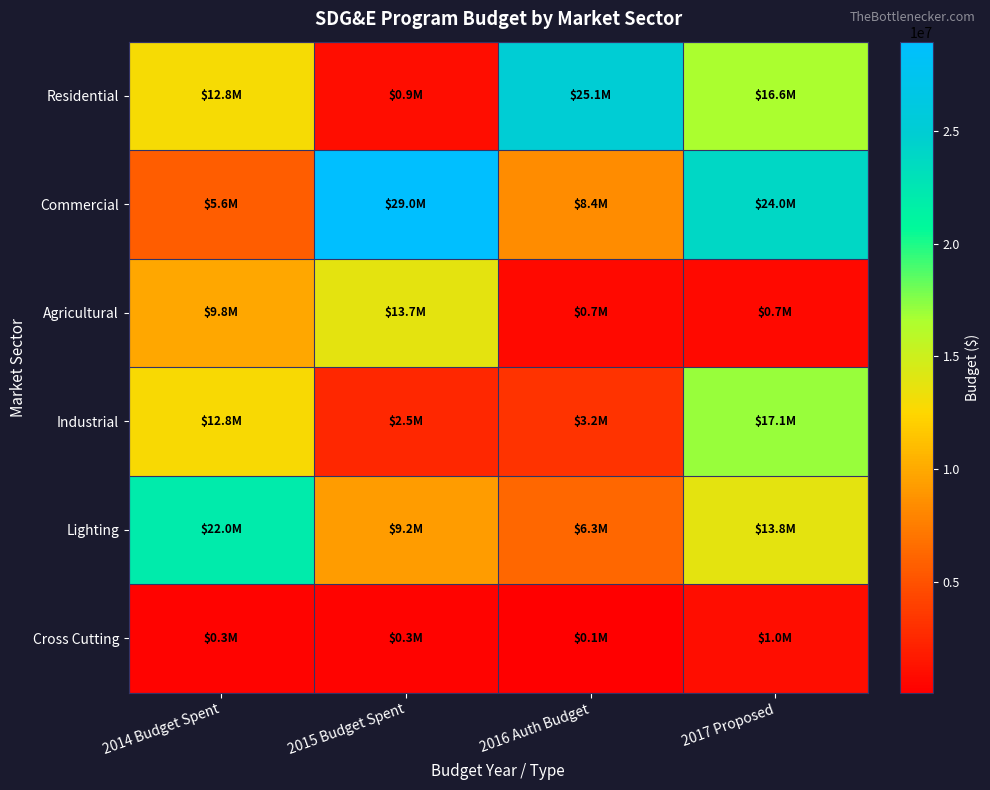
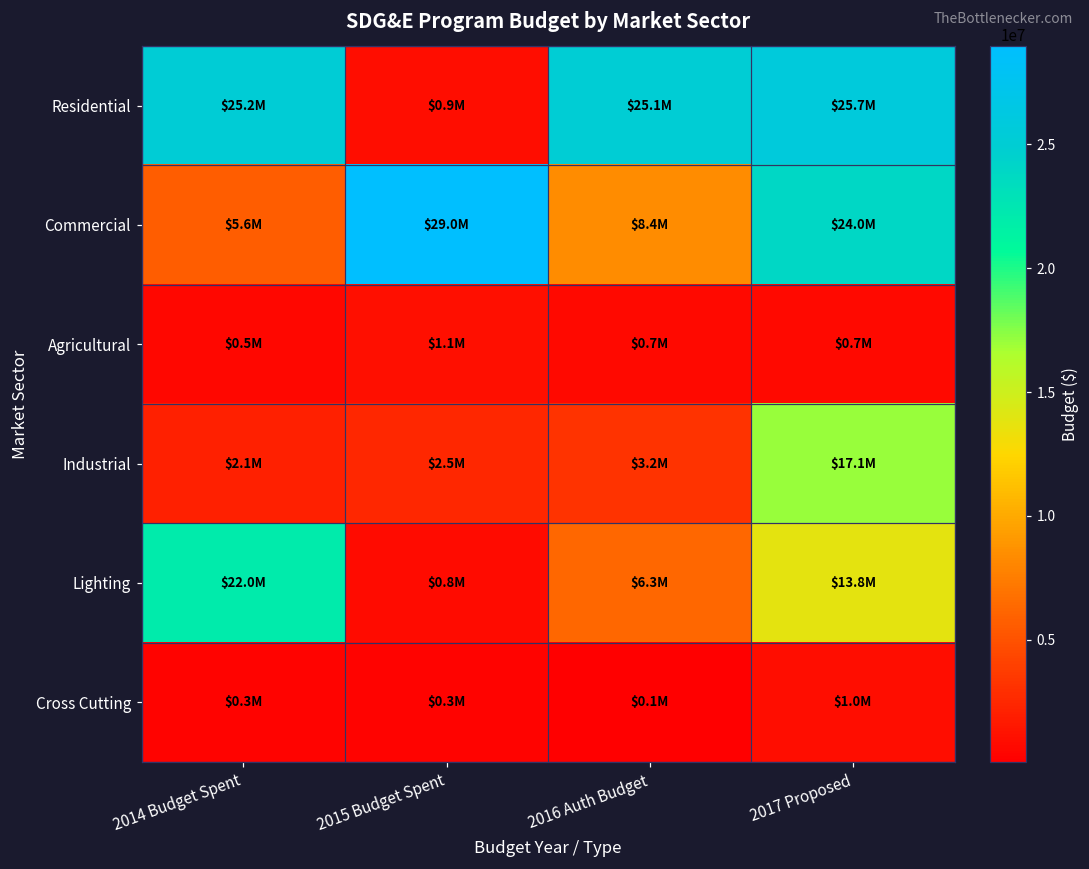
Residential, 2014 Budget Spent: $12.8M -> $25.2M
Residential, 2017 Proposed: $16.6M -> $25.7M
Agricultural, 2014 Budget Spent: $9.8M -> $0.5M
Agricultural, 2015 Budget Spent: $13.7M -> $1.1M
Industrial, 2014 Budget Spent: $12.8M -> $2.1M
Lighting, 2015 Budget Spent: $9.2M -> $0.8M
